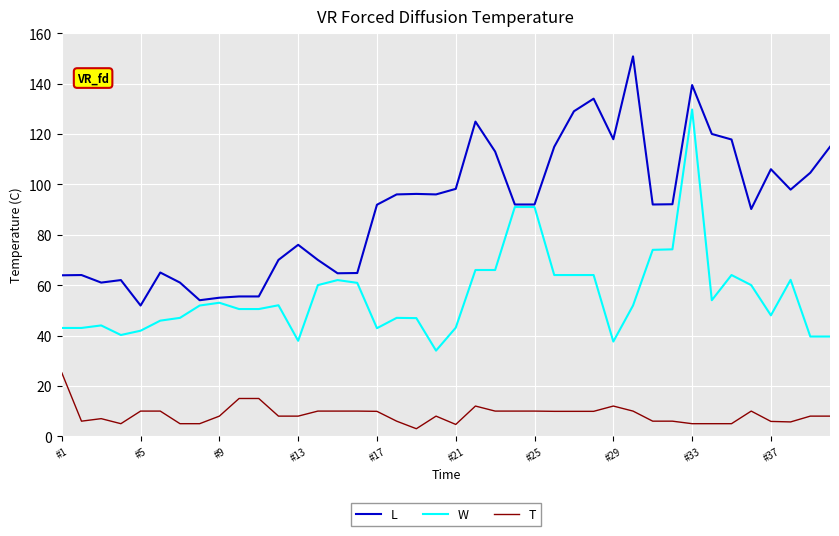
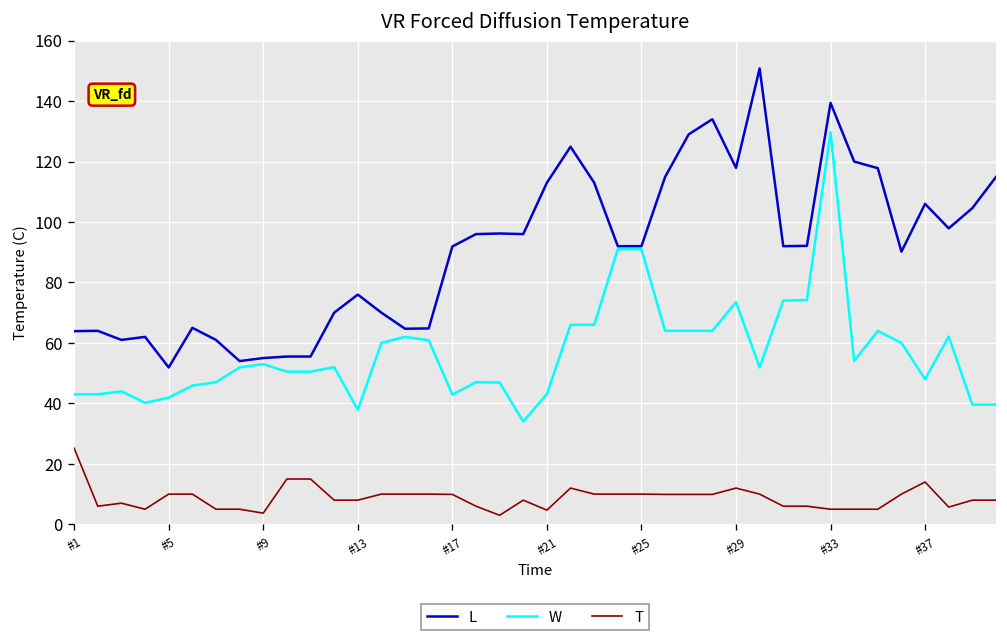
T, #9: 8 -> 4
L, #21: 98 -> 113
W, #29: 38 -> 74
T, #37: 6 -> 14
